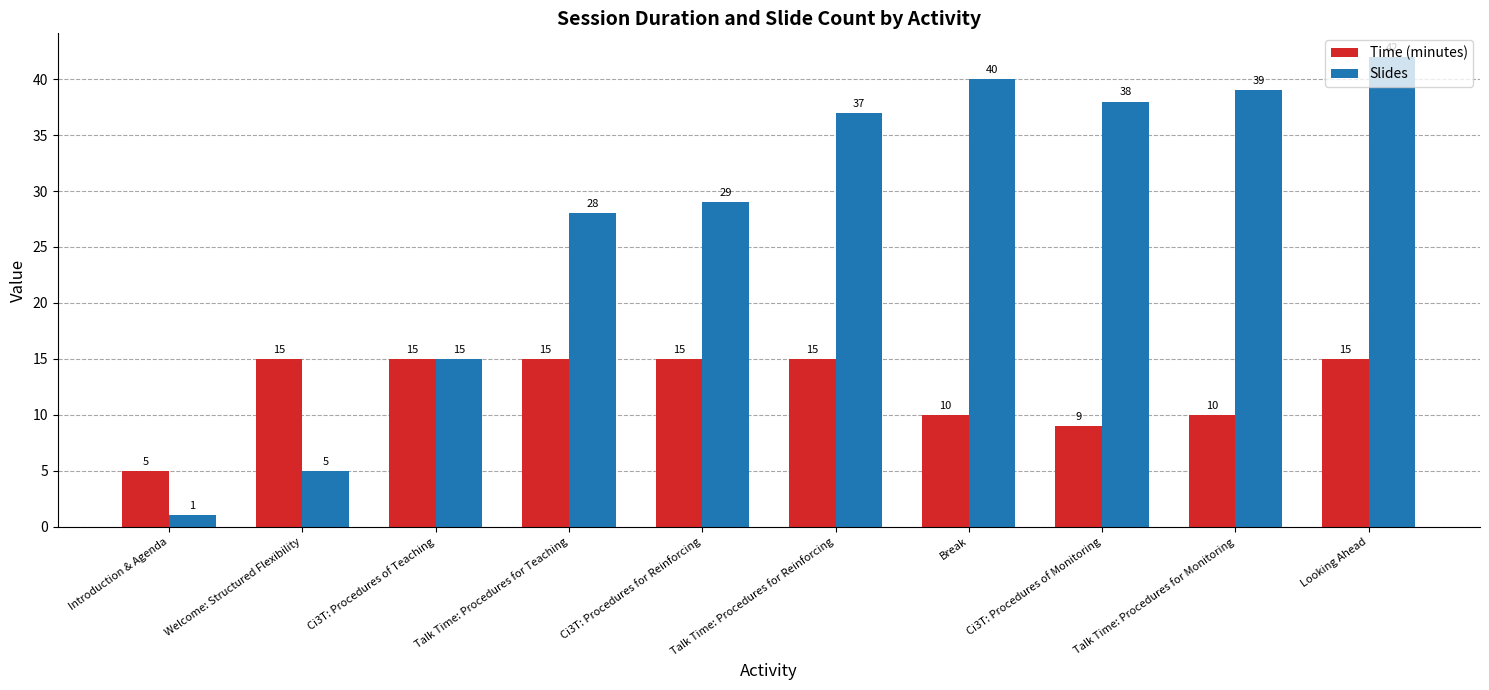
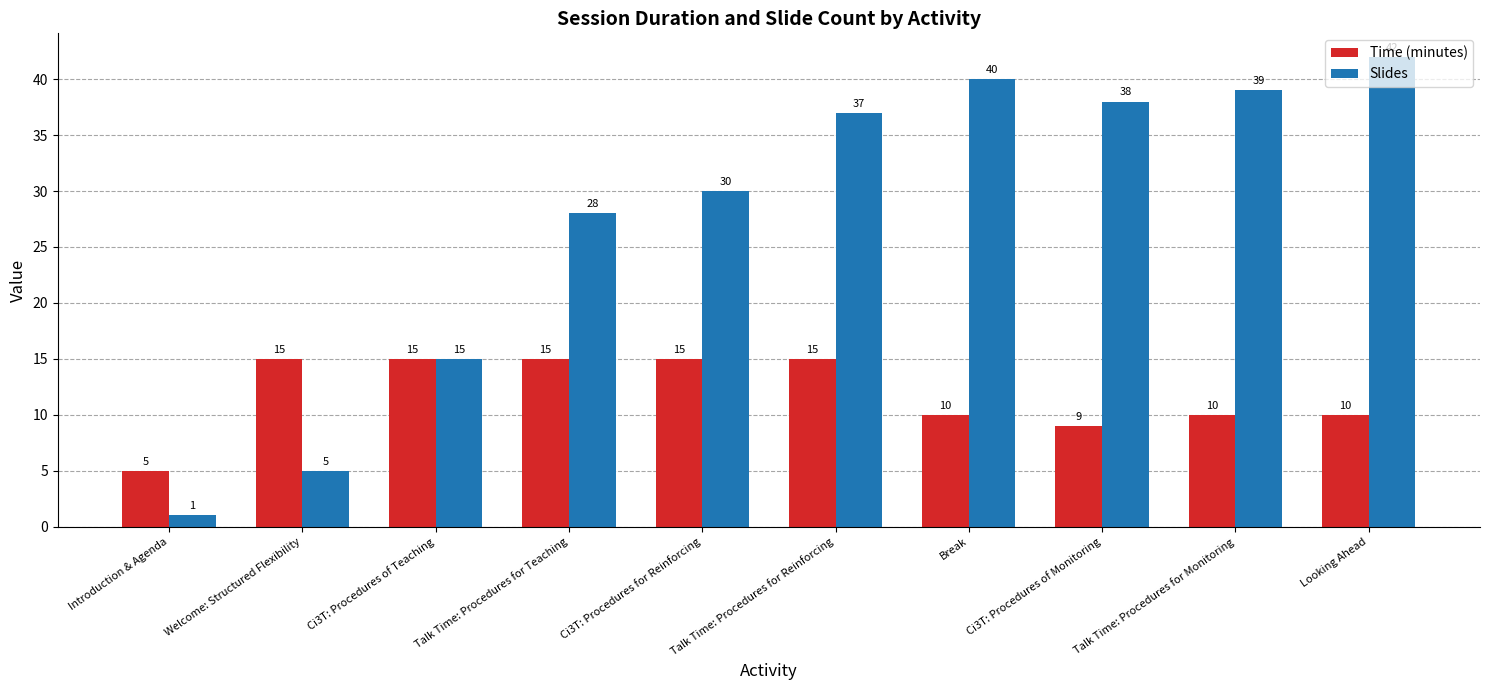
Slides, Ci3T: Procedures for Reinforcing: 29 -> 30
Time (minutes), Looking Ahead: 15 -> 10
